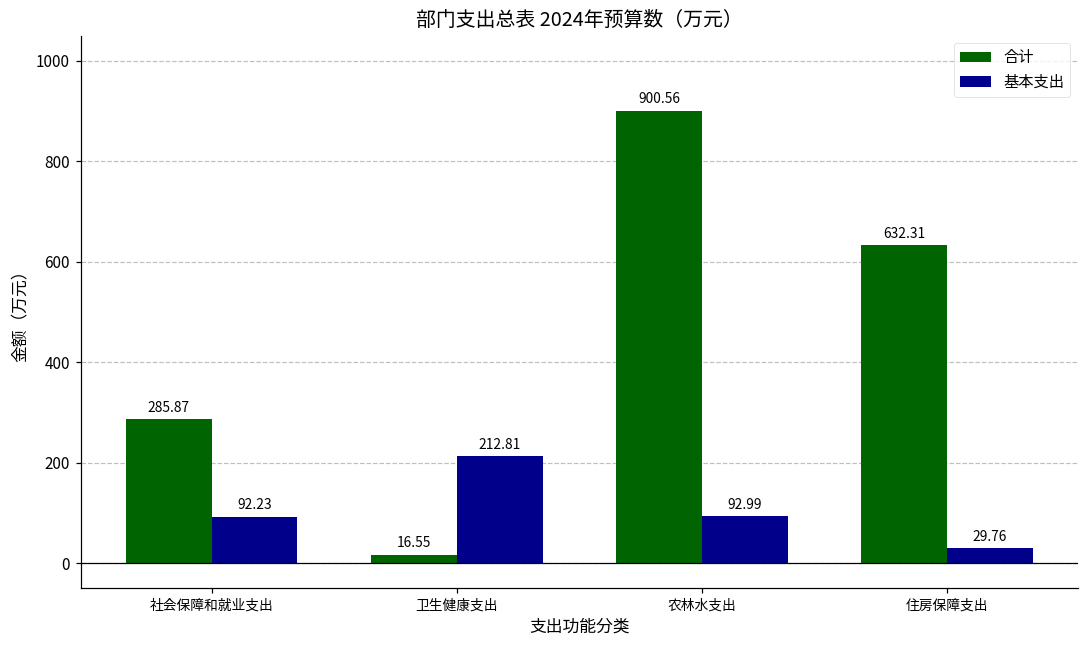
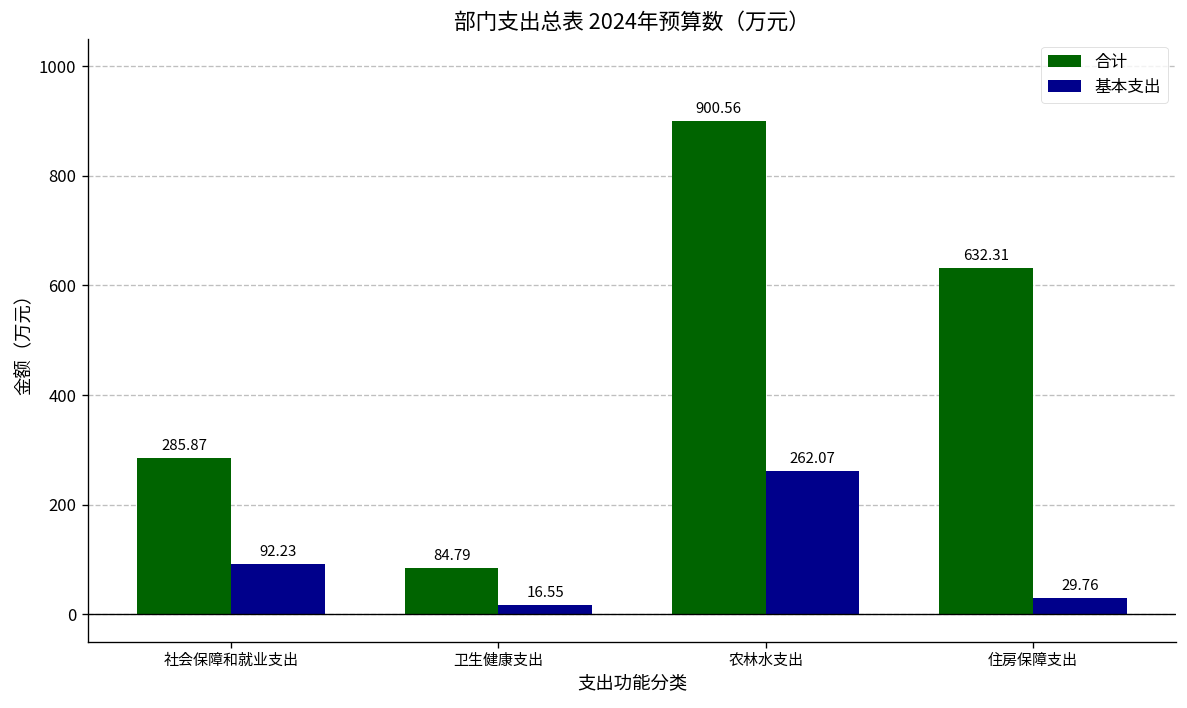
合计, 卫生健康支出: 16.55 -> 84.79
基本支出, 卫生健康支出: 212.81 -> 16.55
基本支出, 农林水支出: 92.99 -> 262.07
